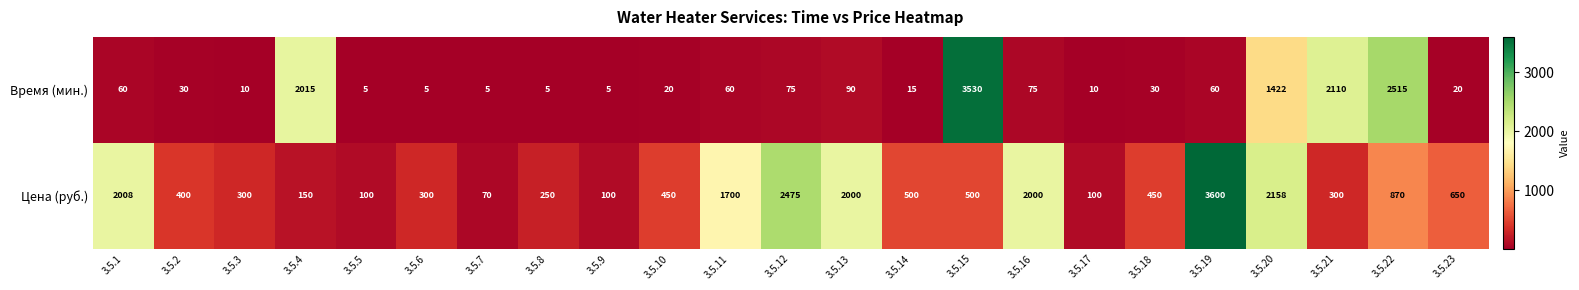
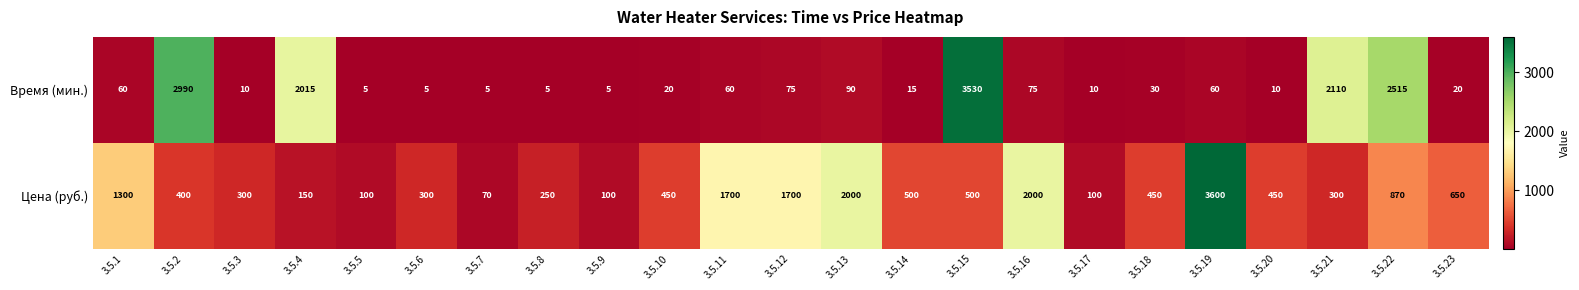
Время (мин.), 3.5.2: 30 -> 2990
Время (мин.), 3.5.20: 1422 -> 10
Цена (руб.), 3.5.1: 2008 -> 1300
Цена (руб.), 3.5.12: 2475 -> 1700
Цена (руб.), 3.5.20: 2158 -> 450
